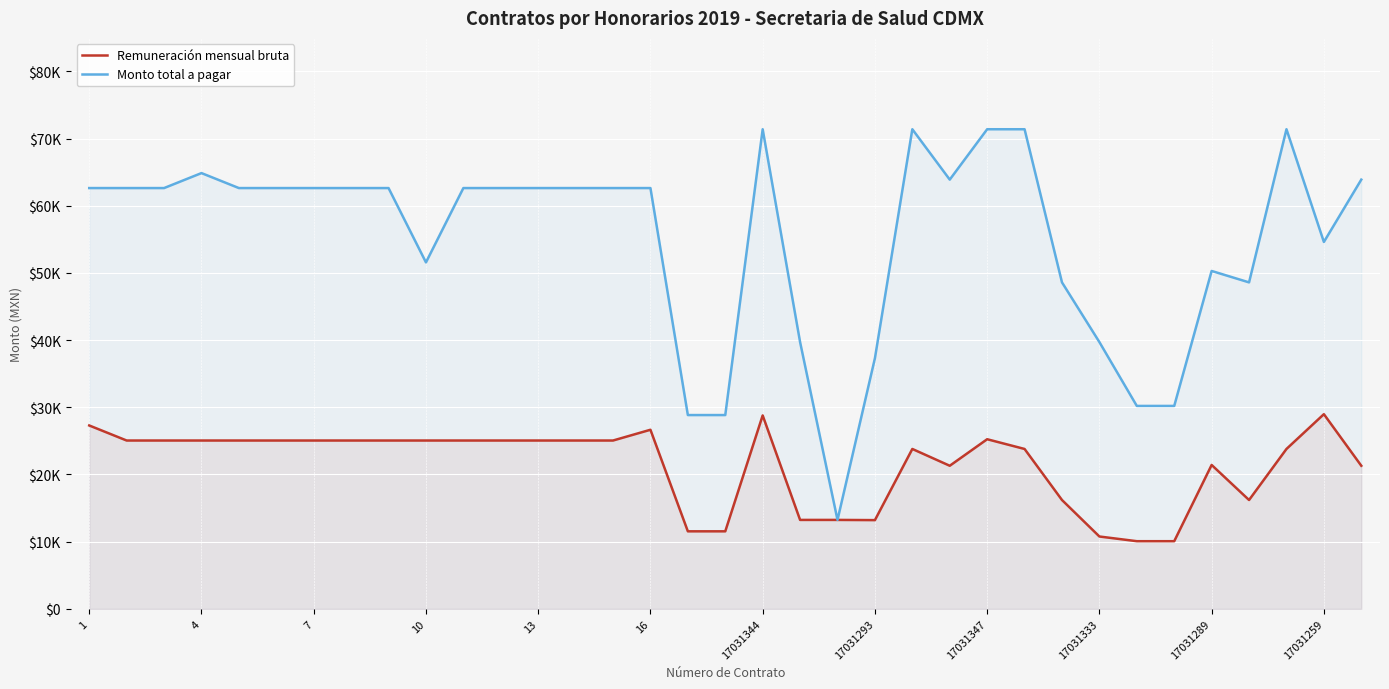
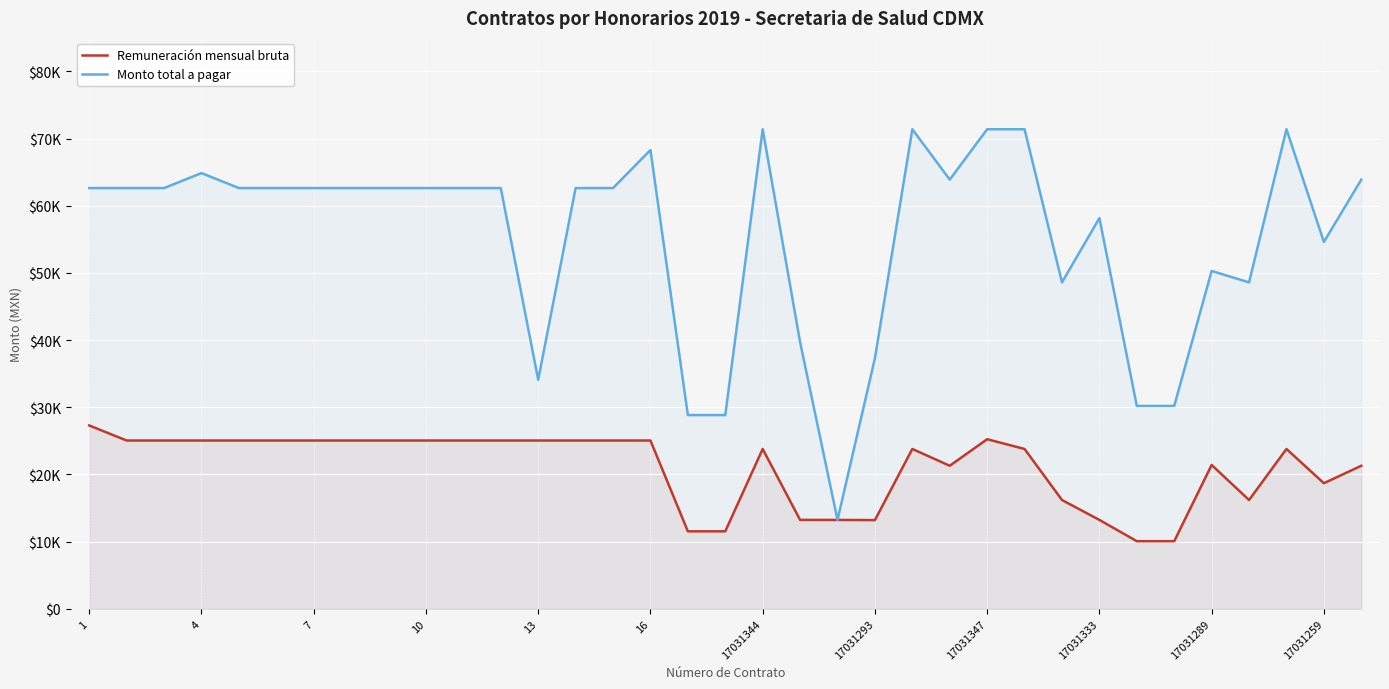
Monto total a pagar, 10: $52000 -> $63000
Monto total a pagar, 13: $63000 -> $34000
Remuneración mensual bruta, 16: $27000 -> $25000
Monto total a pagar, 16: $63000 -> $68000
Remuneración mensual bruta, 17031344: $29000 -> $24000
Remuneración mensual bruta, 17031333: $11000 -> $13000
Monto total a pagar, 17031333: $40000 -> $58000
Remuneración mensual bruta, 17031259: $29000 -> $19000
